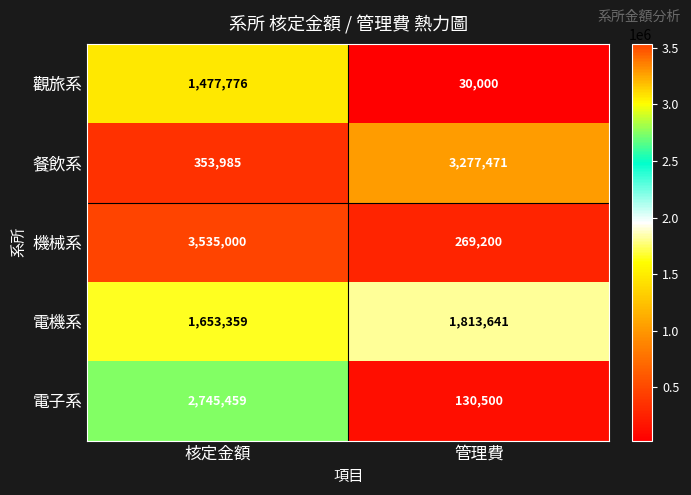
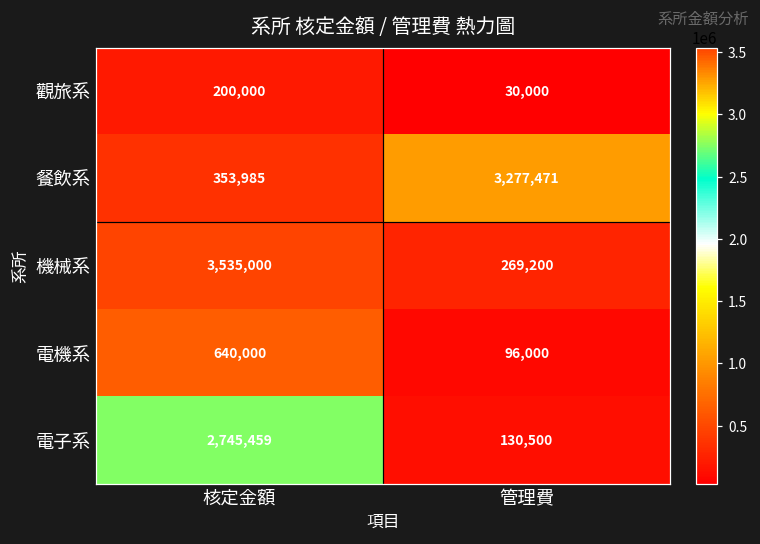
觀旅系, 核定金額: 1,477,776 -> 200,000
電機系, 核定金額: 1,653,359 -> 640,000
電機系, 管理費: 1,813,641 -> 96,000
